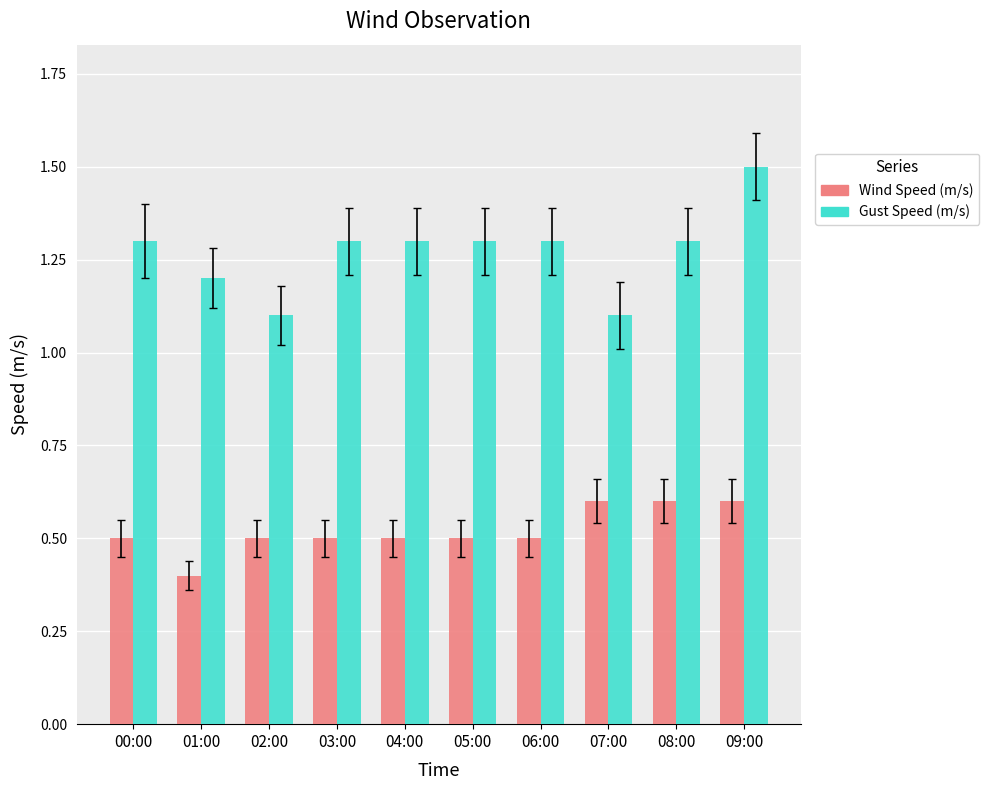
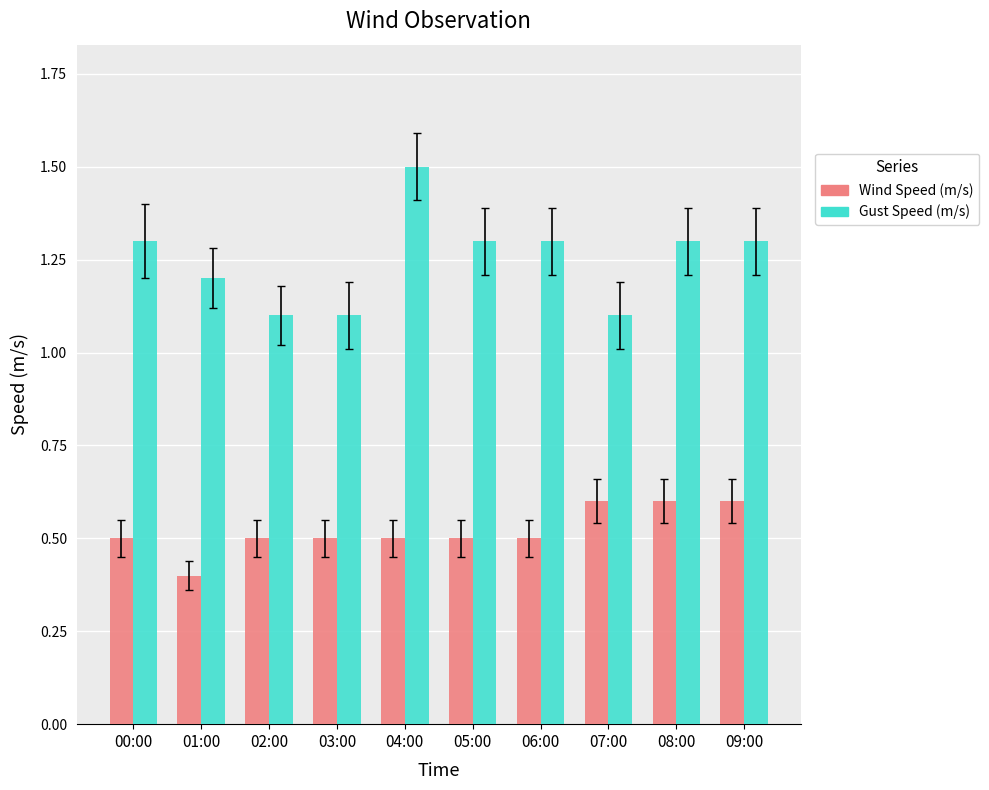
Gust Speed (m/s), 03:00: 1.3 -> 1.1
Gust Speed (m/s), 04:00: 1.3 -> 1.5
Gust Speed (m/s), 09:00: 1.5 -> 1.3
